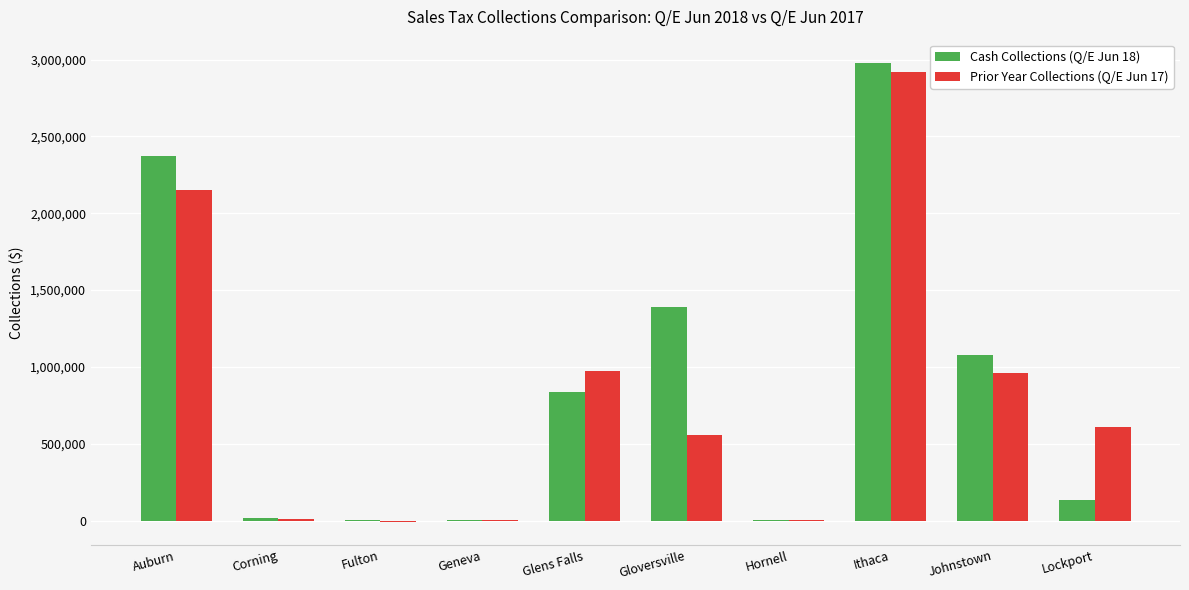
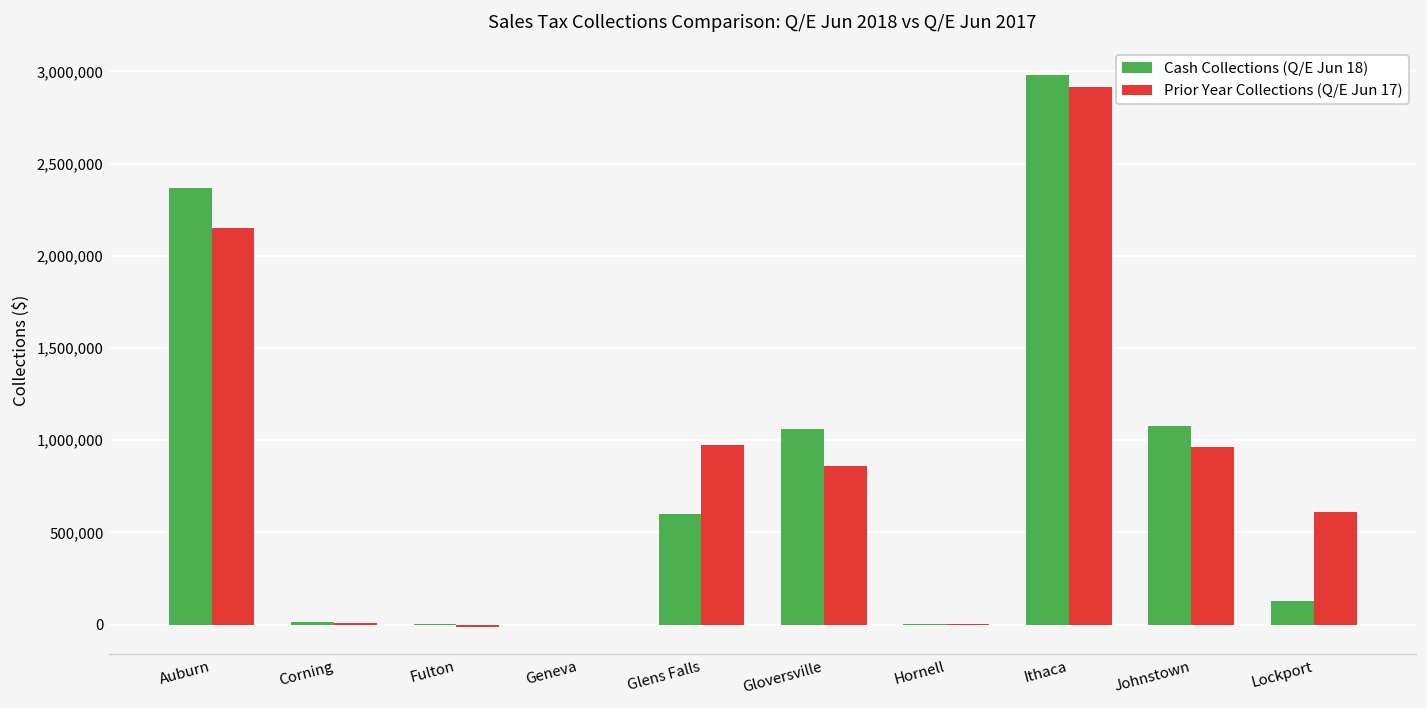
Cash Collections (Q/E Jun 18), Glens Falls: 840,000 -> 600,000
Cash Collections (Q/E Jun 18), Gloversville: 1,390,000 -> 1,060,000
Prior Year Collections (Q/E Jun 17), Gloversville: 560,000 -> 860,000
